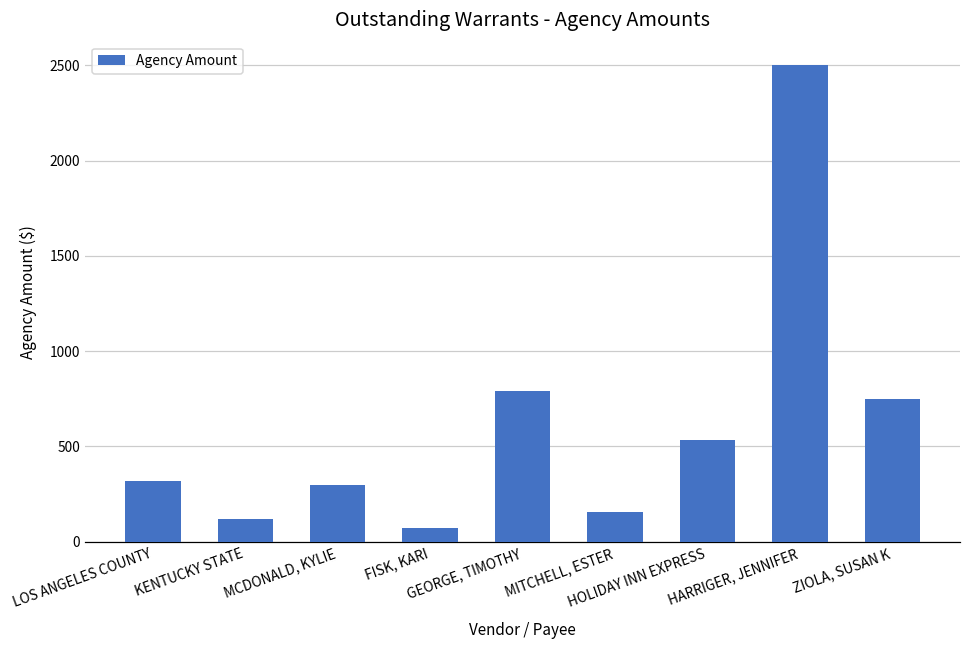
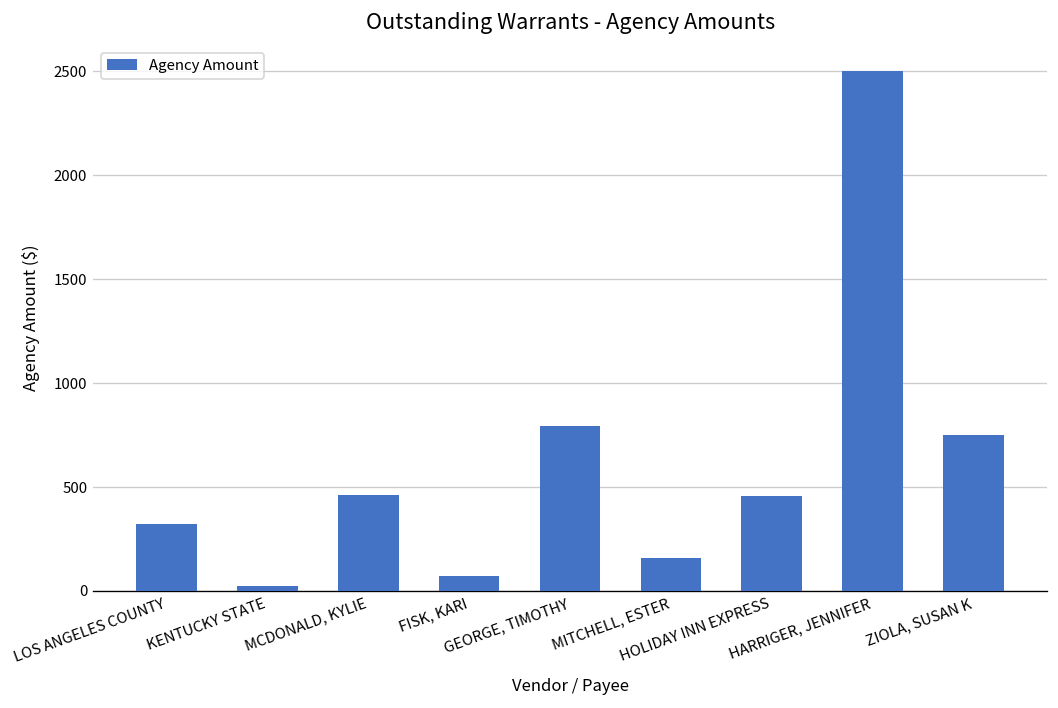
KENTUCKY STATE: 120 -> 30
MCDONALD, KYLIE: 300 -> 460
HOLIDAY INN EXPRESS: 540 -> 460
